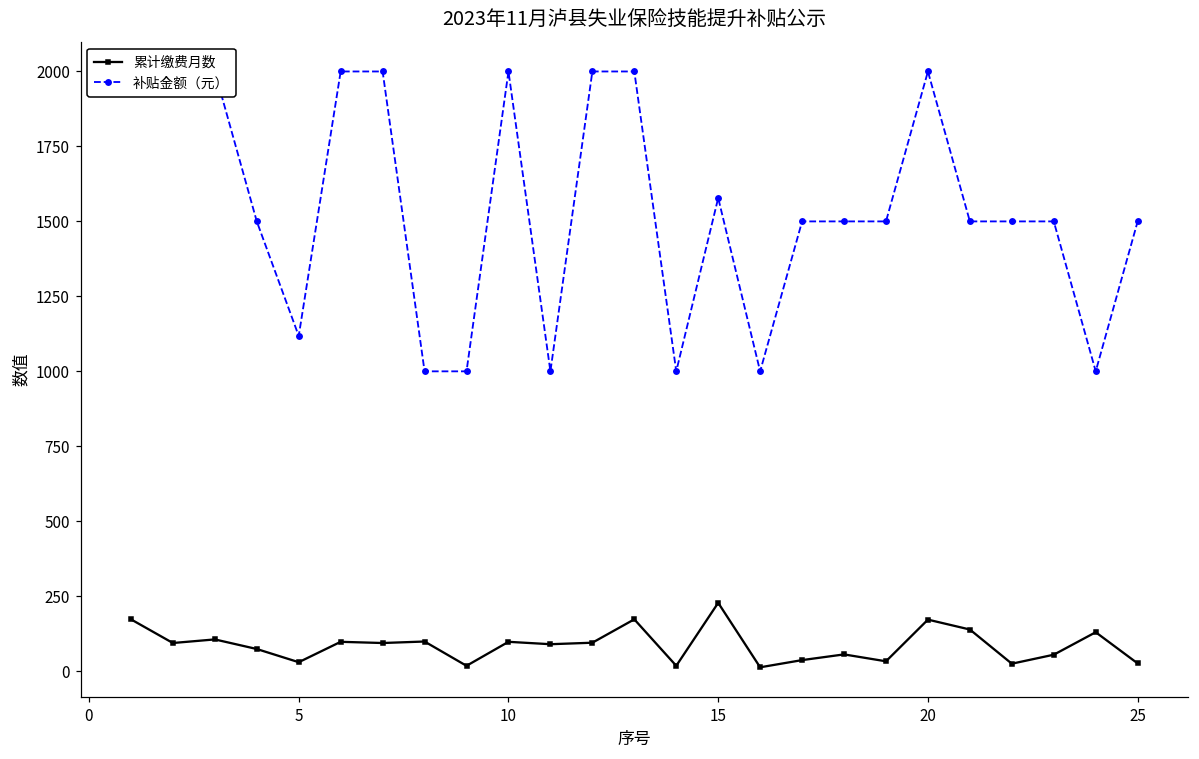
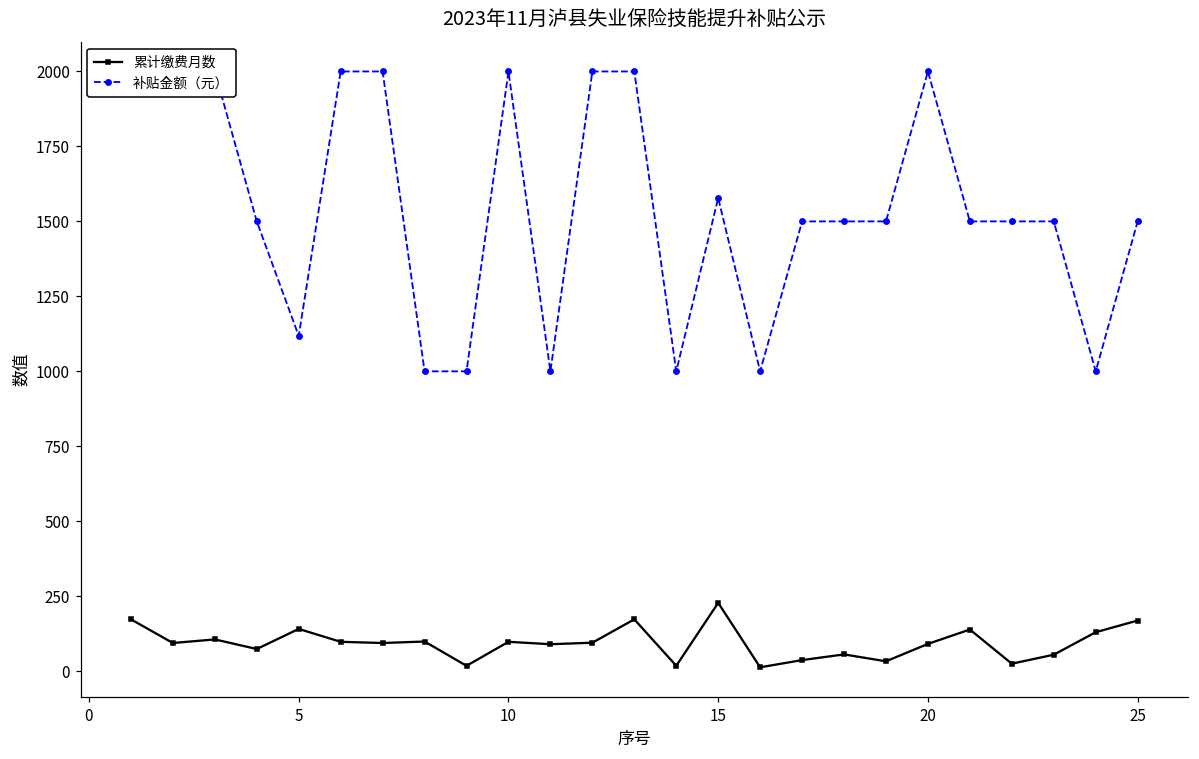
累计缴费月数, 5: 30 -> 140
累计缴费月数, 20: 170 -> 90
累计缴费月数, 25: 30 -> 170
